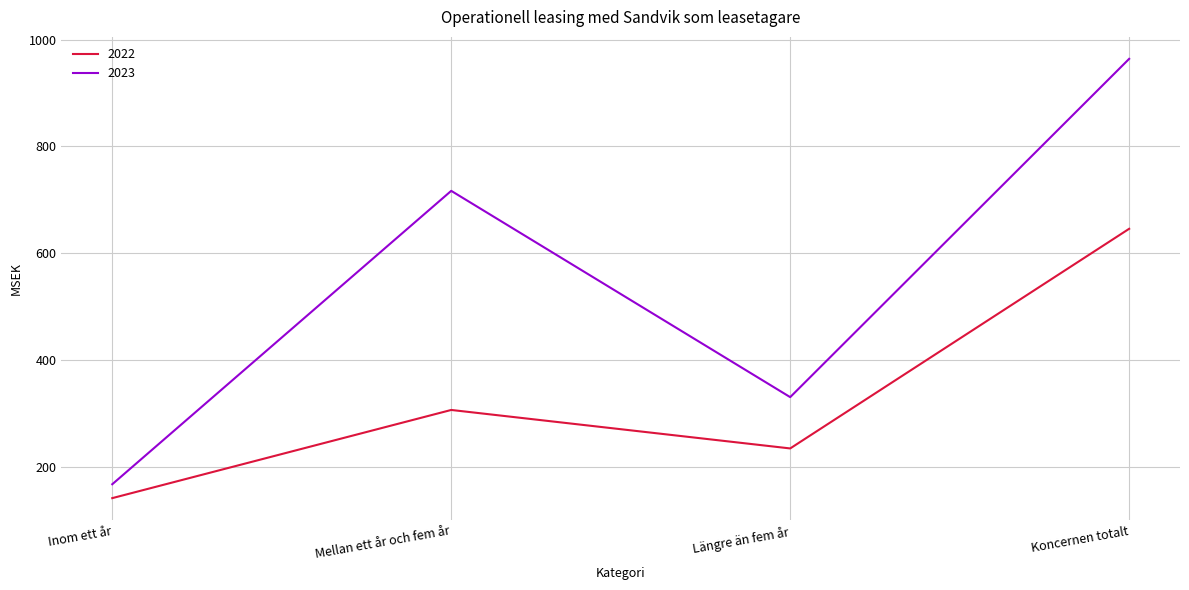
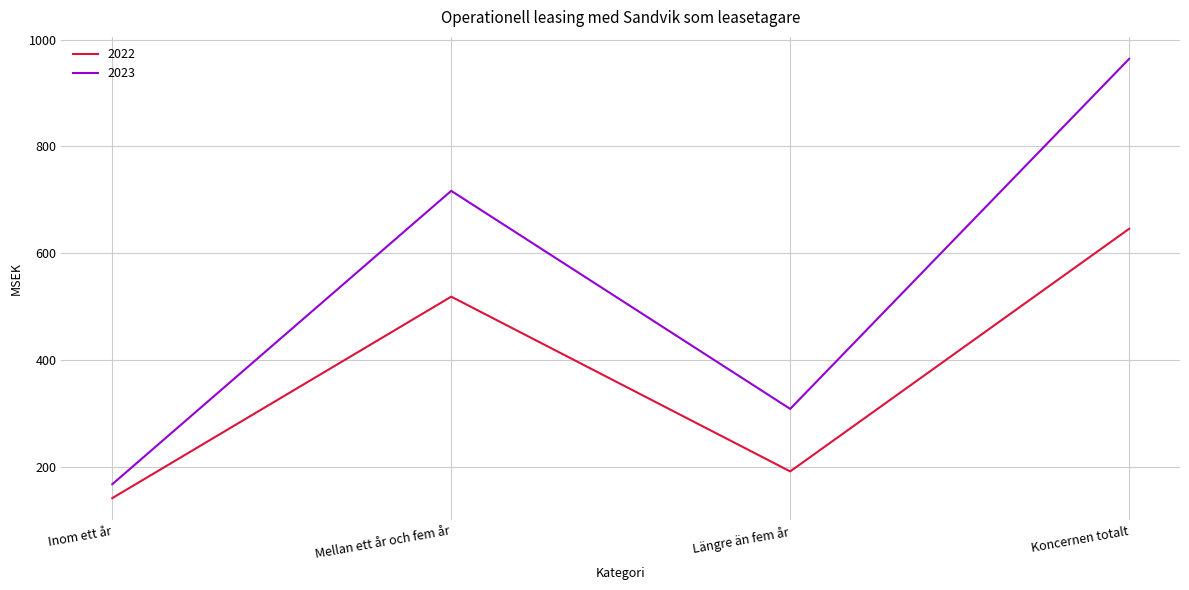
2022, Mellan ett år och fem år: 310 -> 520
2022, Längre än fem år: 240 -> 190
2023, Längre än fem år: 330 -> 310
